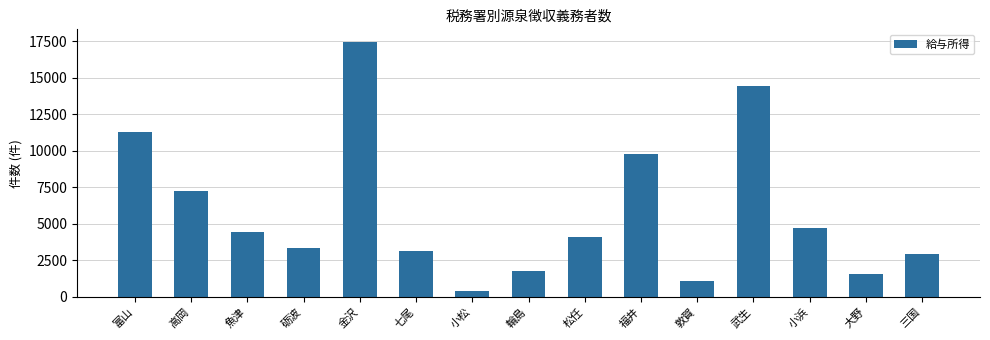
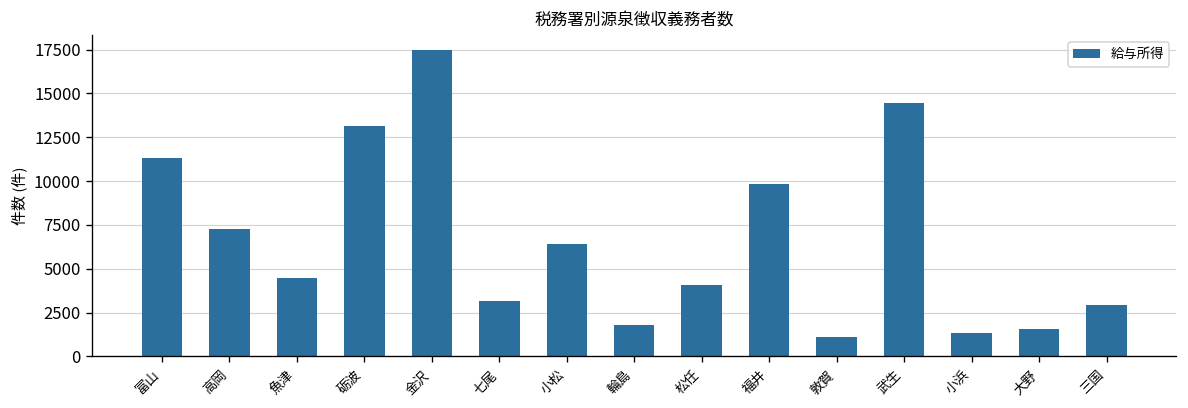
砺波: 3300 -> 13100
小松: 400 -> 6400
小浜: 4700 -> 1300
